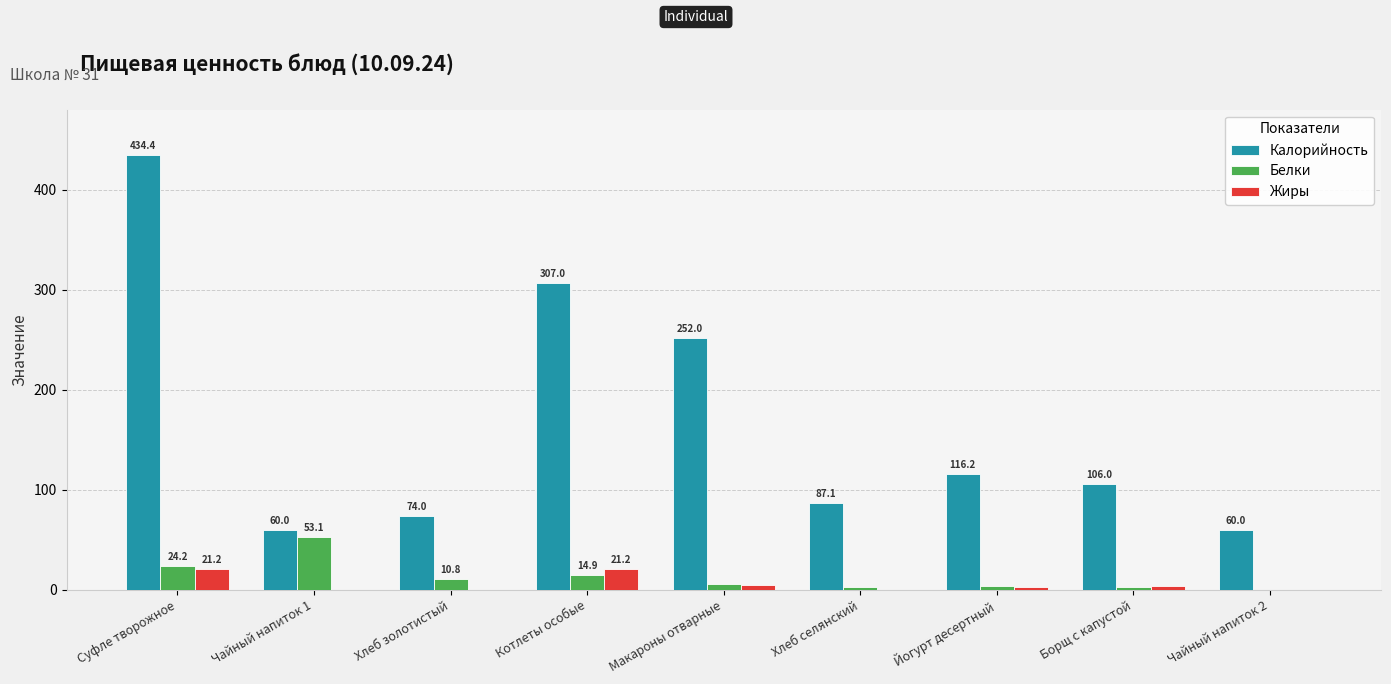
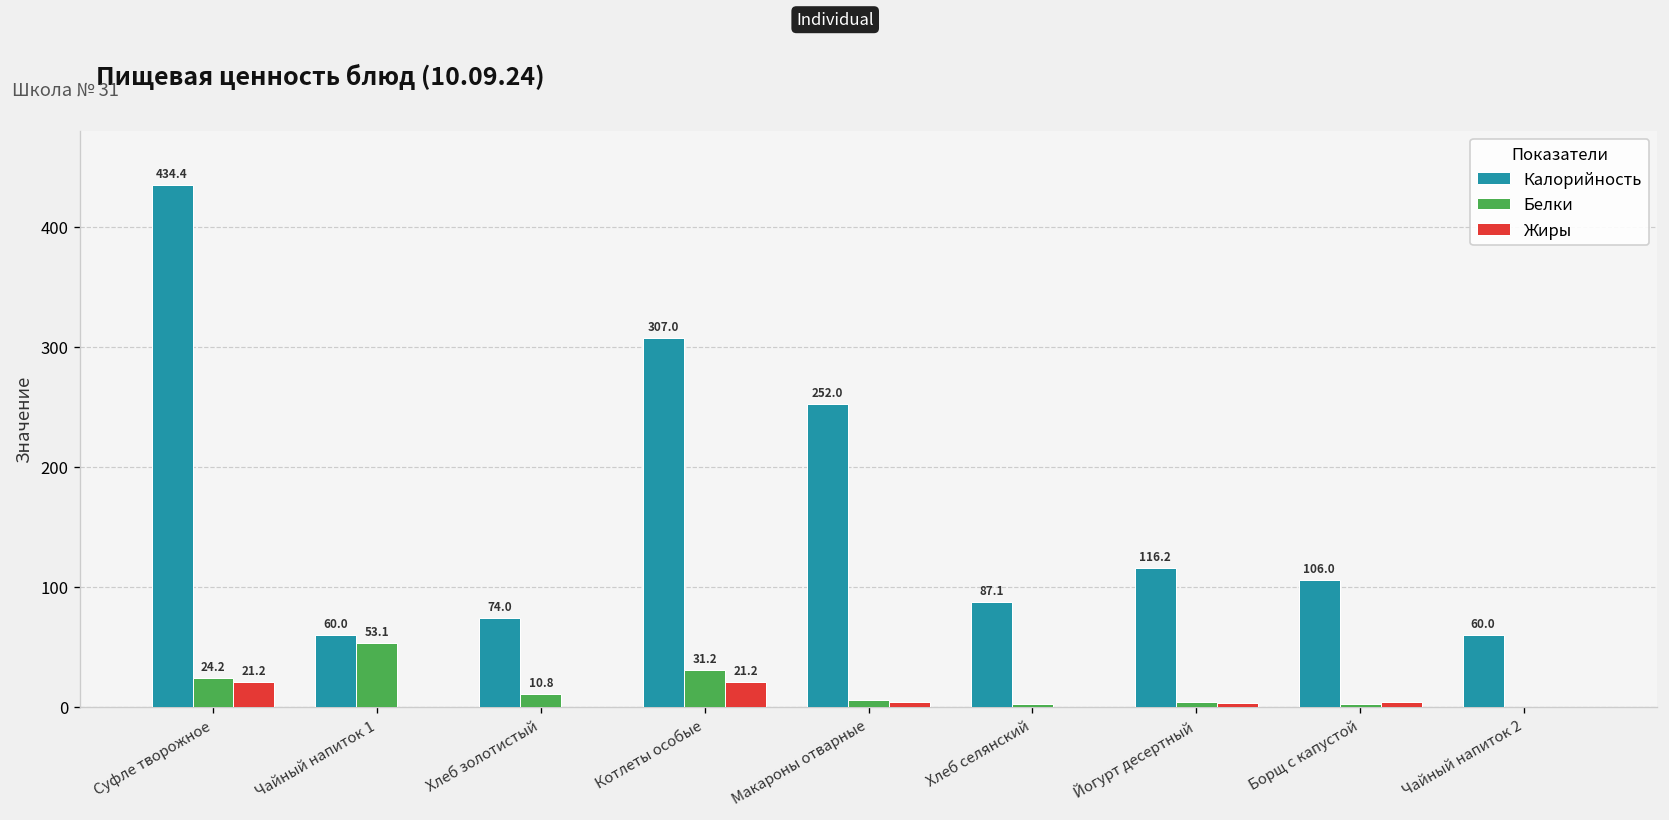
Белки, Котлеты особые: 14.9 -> 31.2
